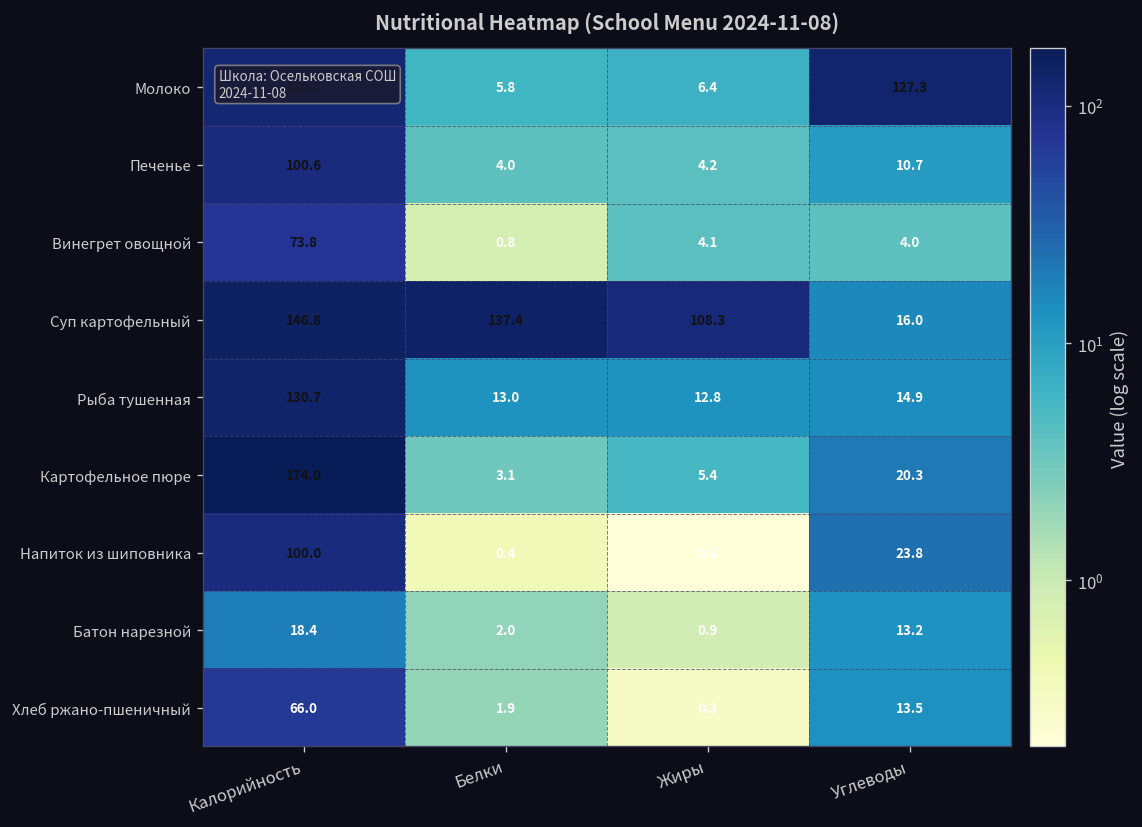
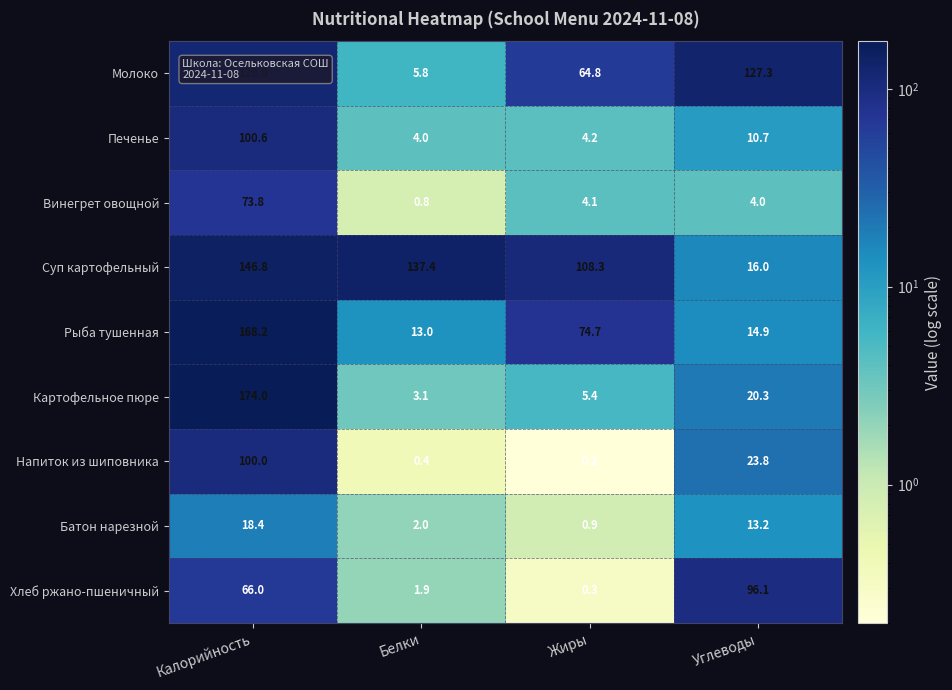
Молоко, Жиры: 6.4 -> 64.8
Рыба тушенная, Калорийность: 130.7 -> 168.2
Рыба тушенная, Жиры: 12.8 -> 74.7
Хлеб ржано-пшеничный, Углеводы: 13.5 -> 96.1
